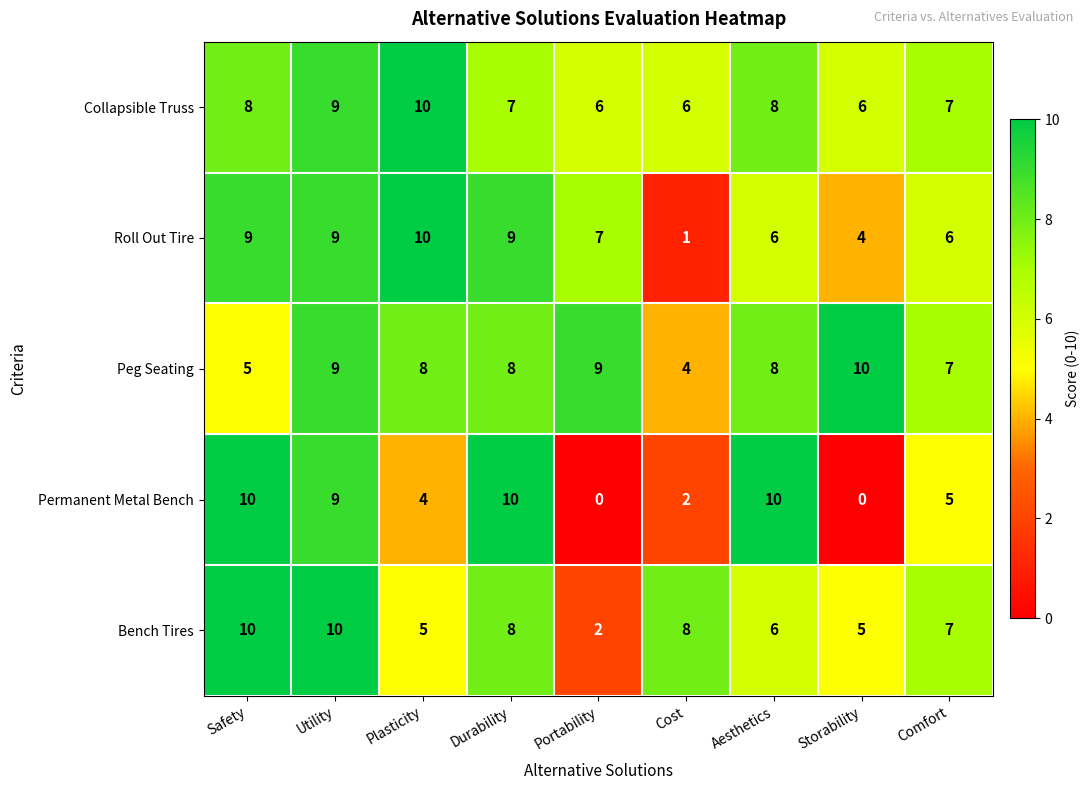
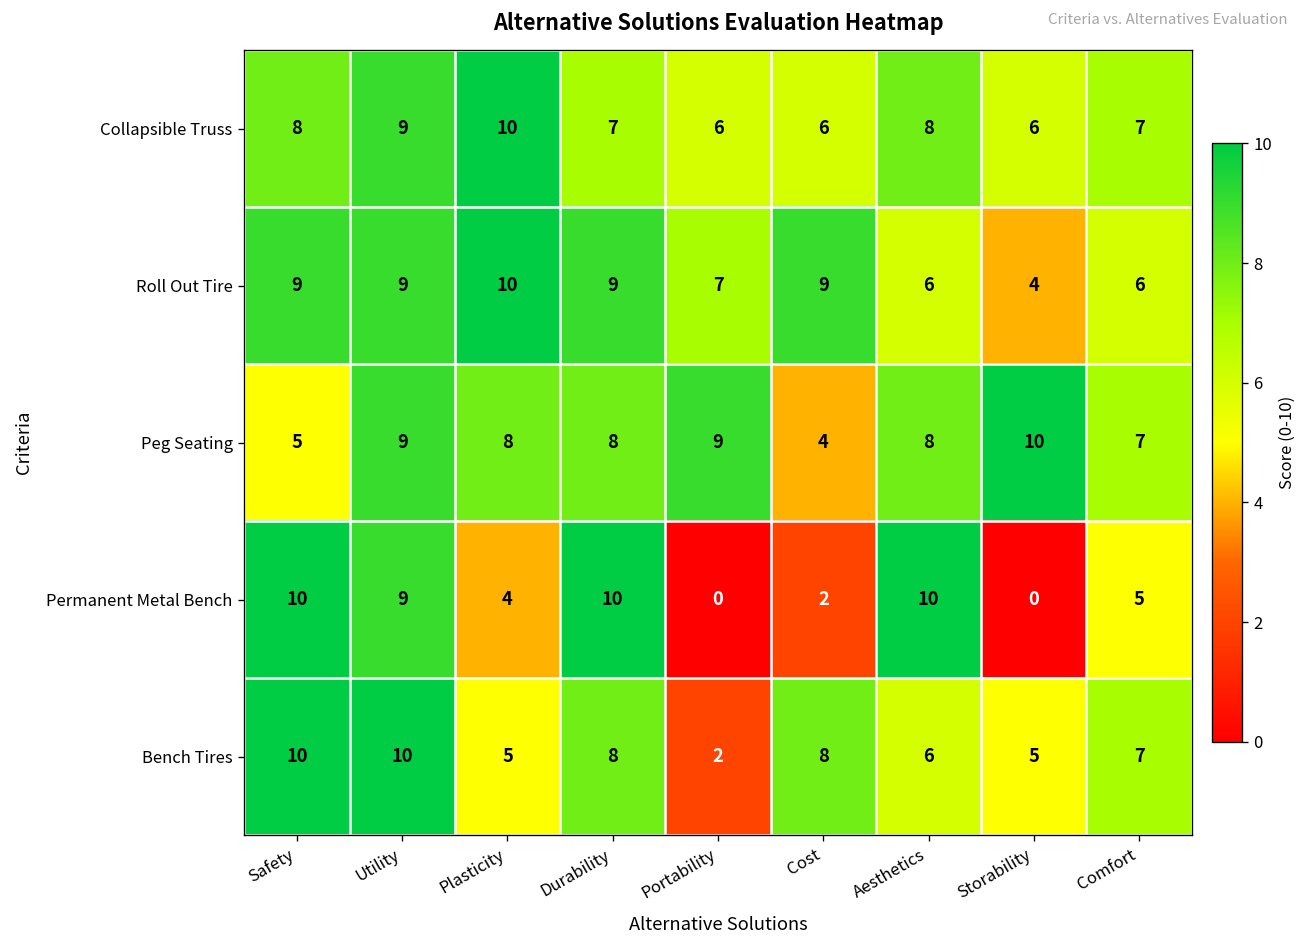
Roll Out Tire, Cost: 1 -> 9
